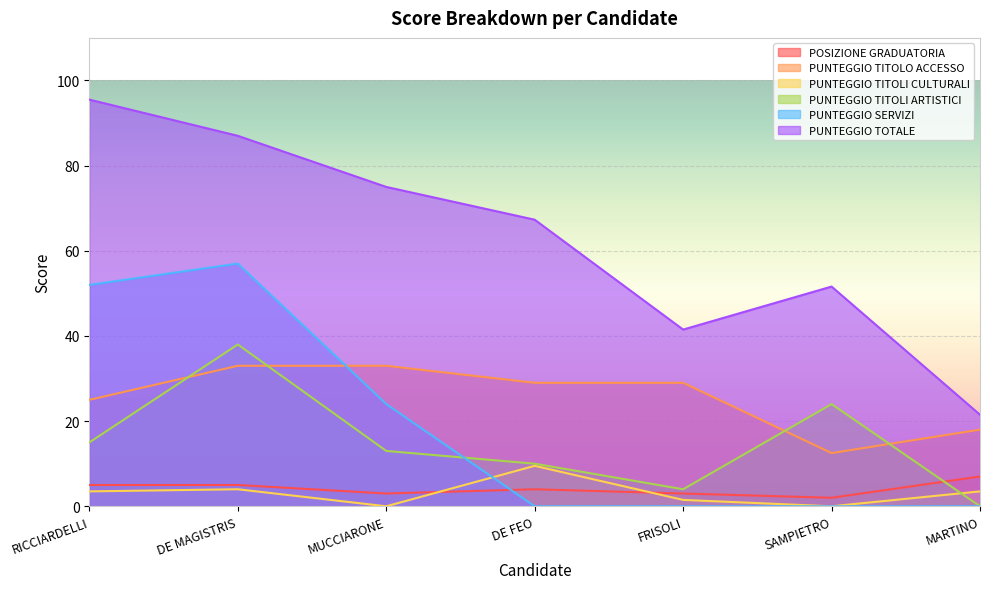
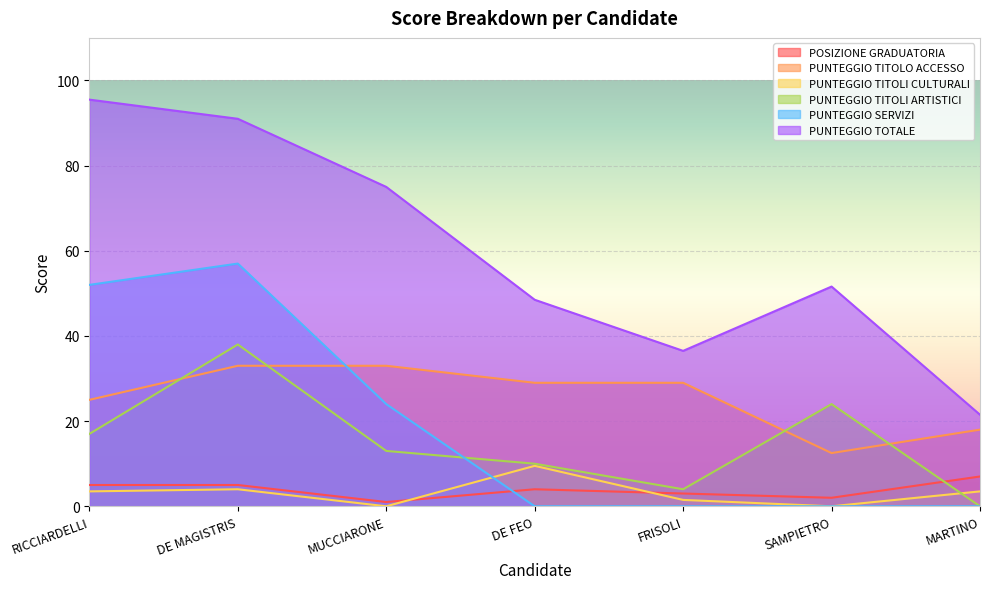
PUNTEGGIO TITOLI ARTISTICI, RICCIARDELLI: 15 -> 17
PUNTEGGIO TOTALE, DE MAGISTRIS: 87 -> 91
POSIZIONE GRADUATORIA, MUCCIARONE: 3 -> 1
PUNTEGGIO TOTALE, DE FEO: 67 -> 49
PUNTEGGIO TOTALE, FRISOLI: 42 -> 37
